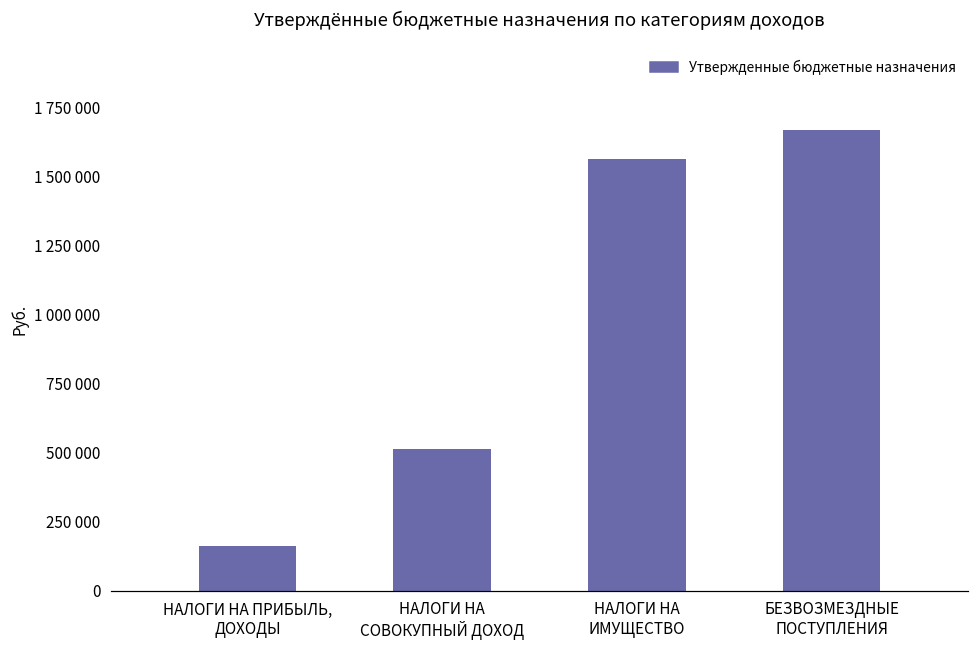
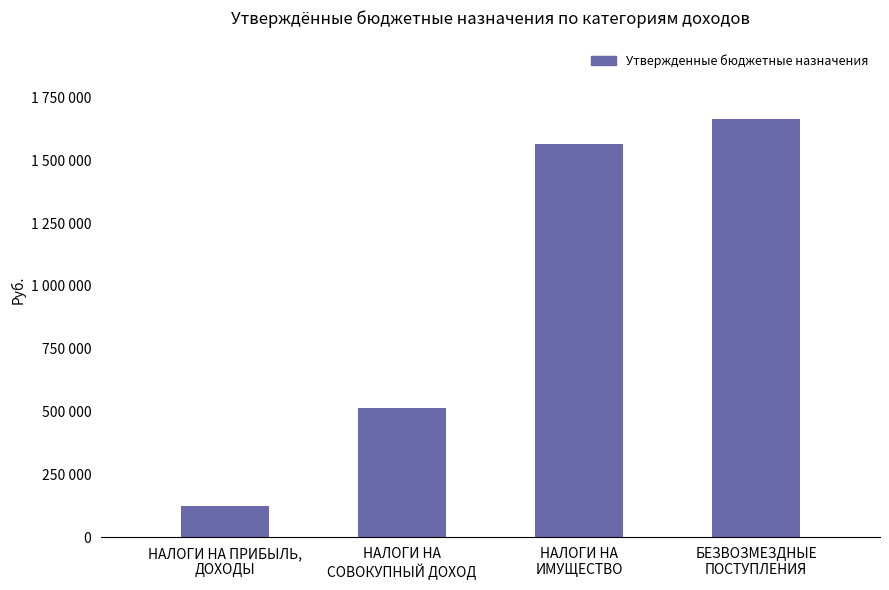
НАЛОГИ НА ПРИБЫЛЬ, ДОХОДЫ: 160000 -> 120000
